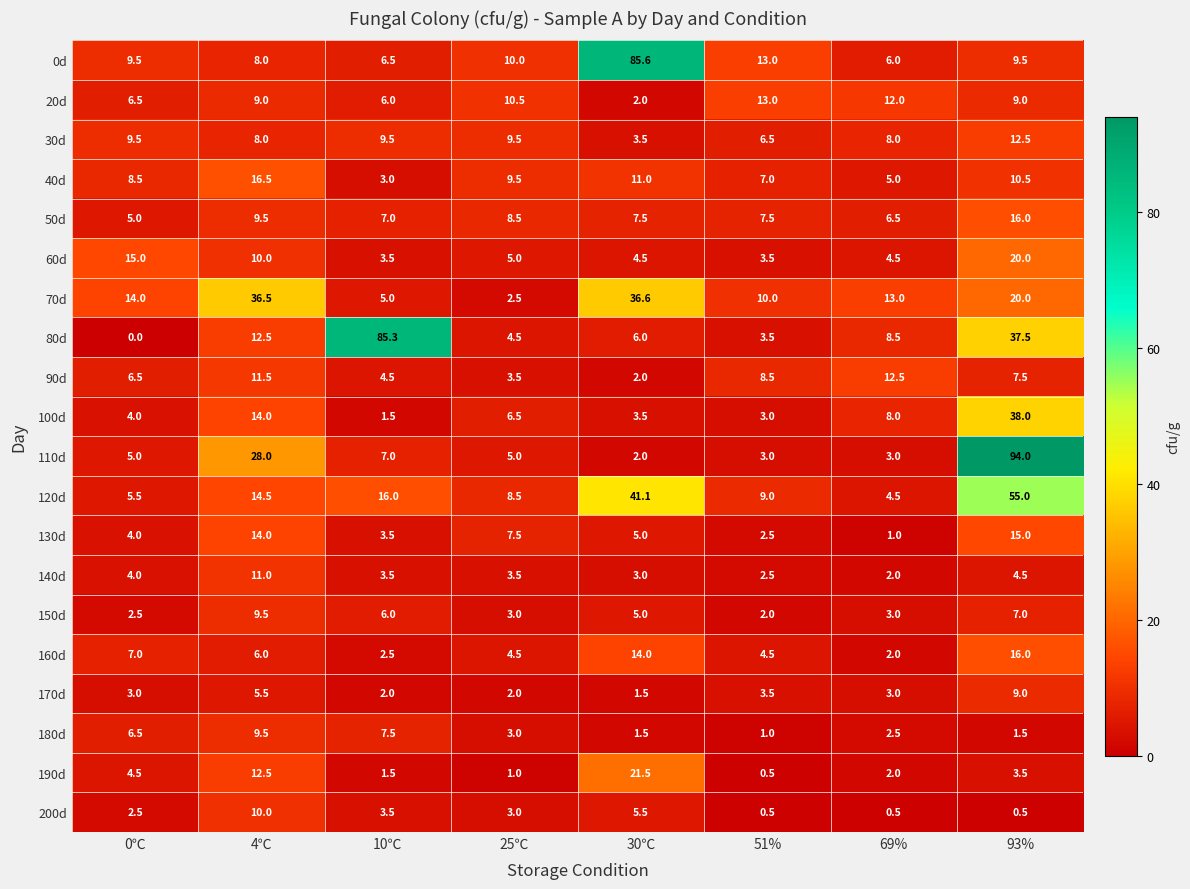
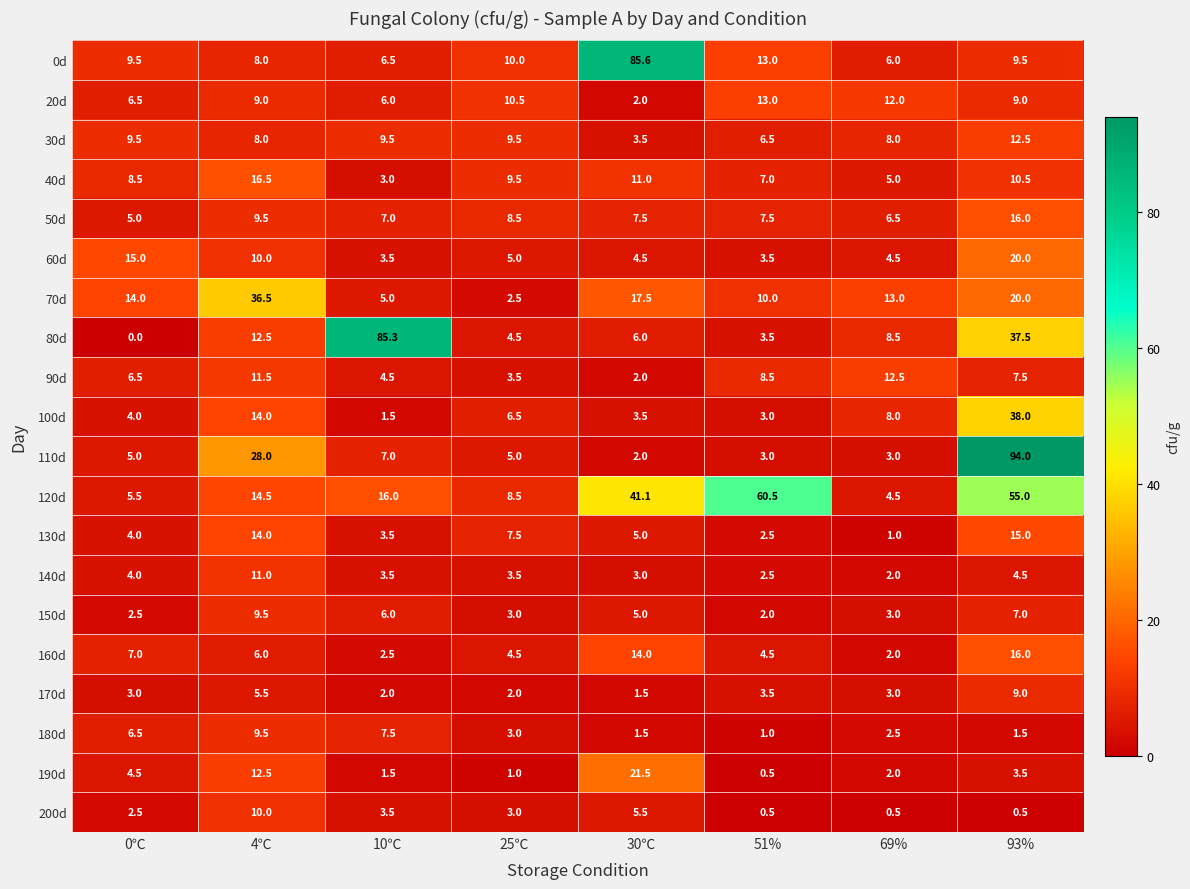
70d, 30℃: 36.6 -> 17.5
120d, 51%: 9.0 -> 60.5
